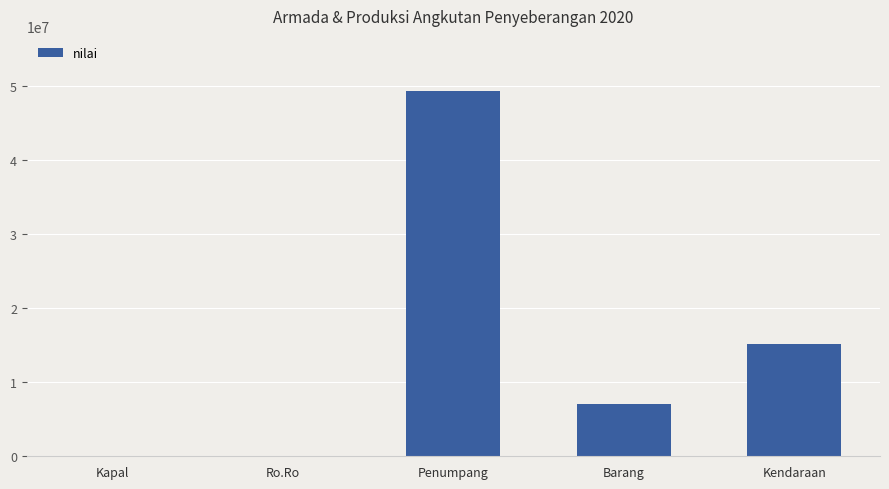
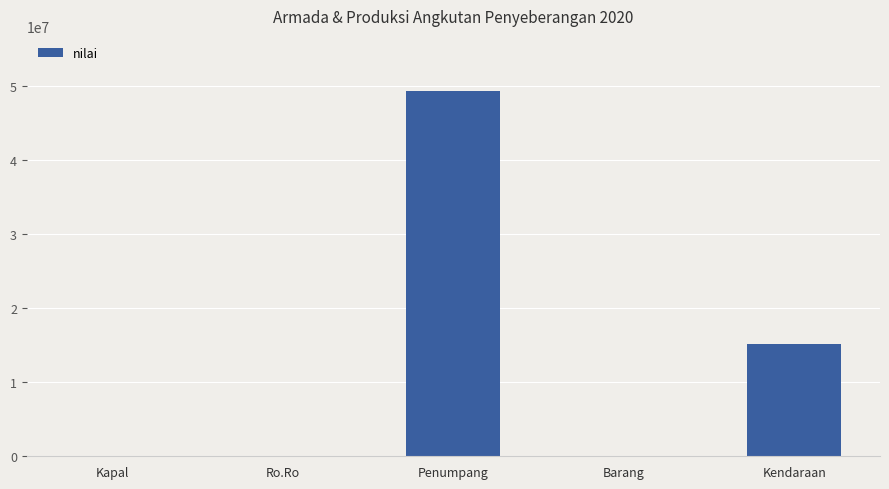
Barang: 7000000 -> 0
